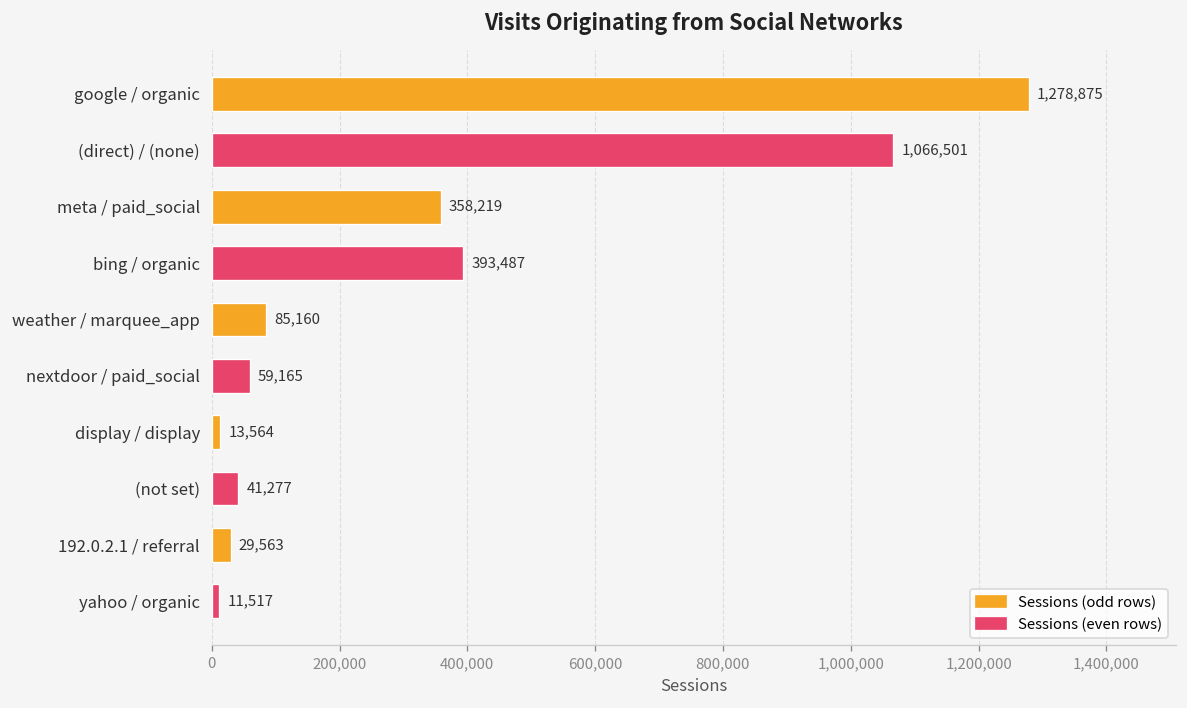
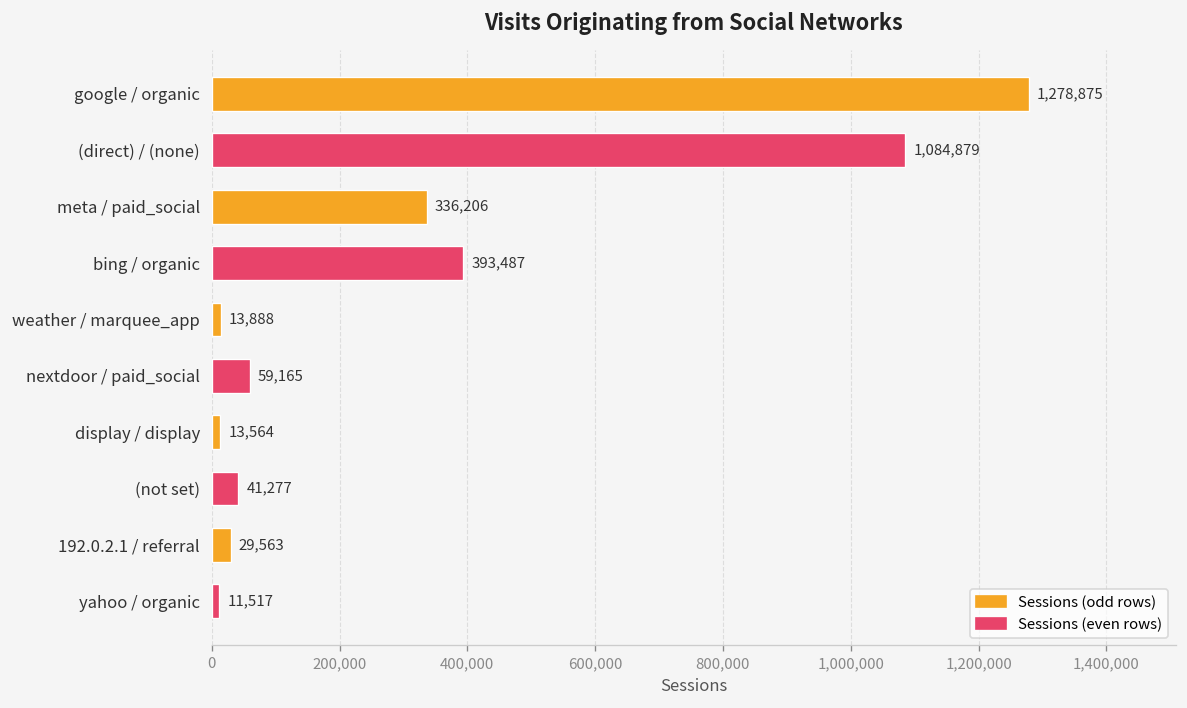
(direct) / (none): 1,066,501 -> 1,084,879
meta / paid_social: 358,219 -> 336,206
weather / marquee_app: 85,160 -> 13,888
